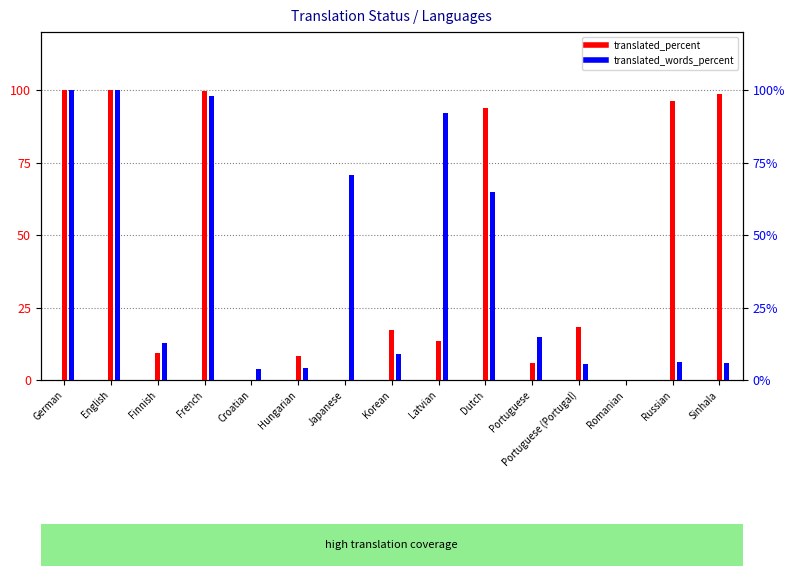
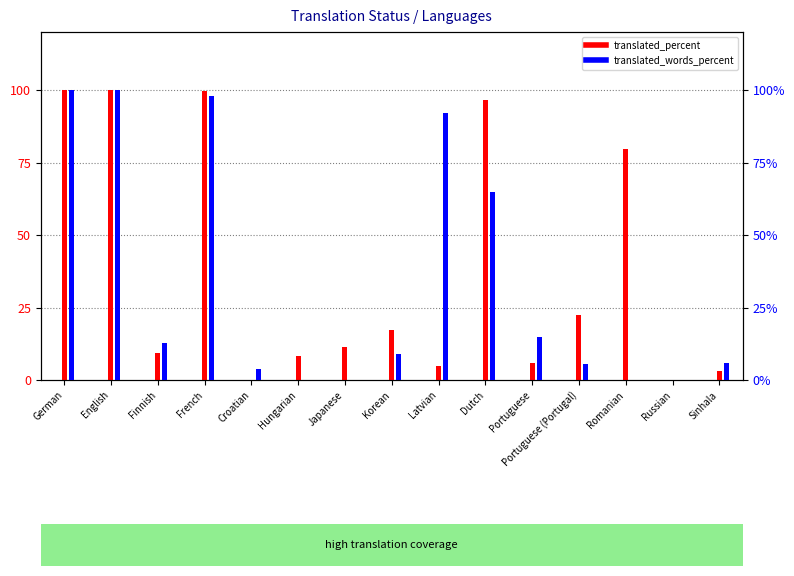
translated_percent, Japanese: 0 -> 11
translated_percent, Latvian: 14 -> 5
translated_percent, Dutch: 94 -> 97
translated_percent, Portuguese (Portugal): 18 -> 23
translated_percent, Romanian: 0 -> 80
translated_percent, Russian: 96 -> 0
translated_percent, Sinhala: 99 -> 3
translated_words_percent, Hungarian: 4% -> 0%
translated_words_percent, Japanese: 71% -> 0%
translated_words_percent, Russian: 6% -> 0%
